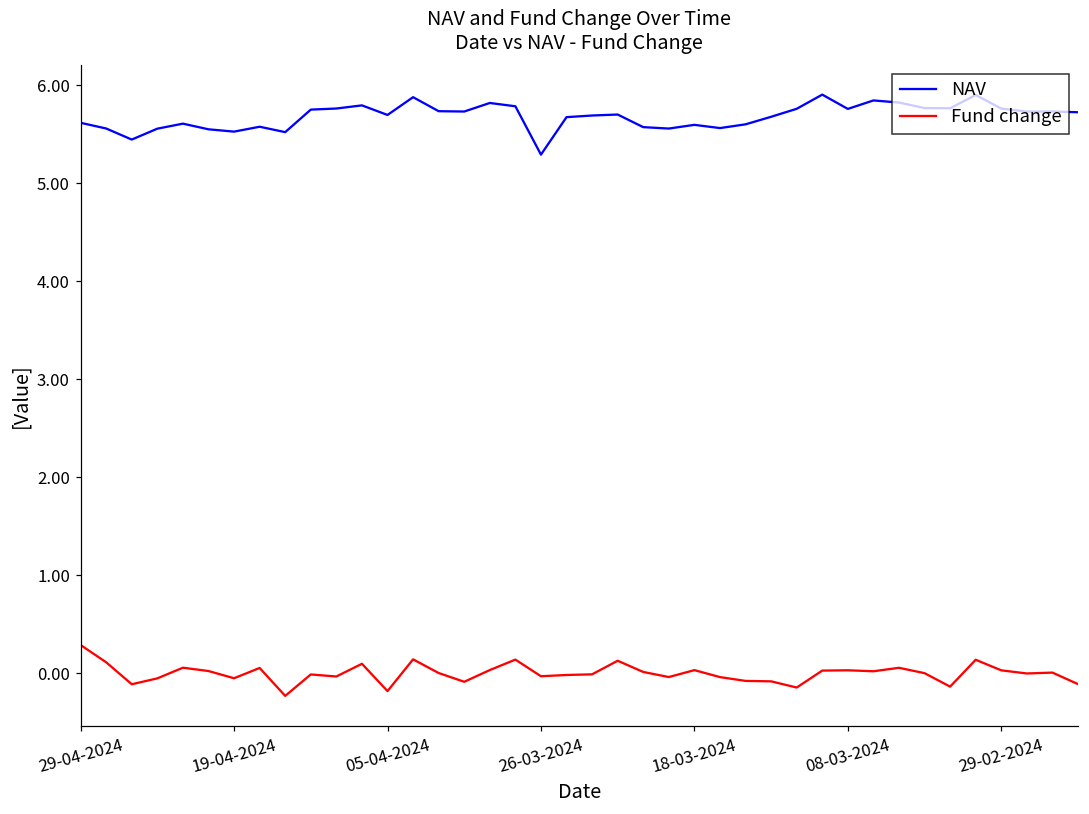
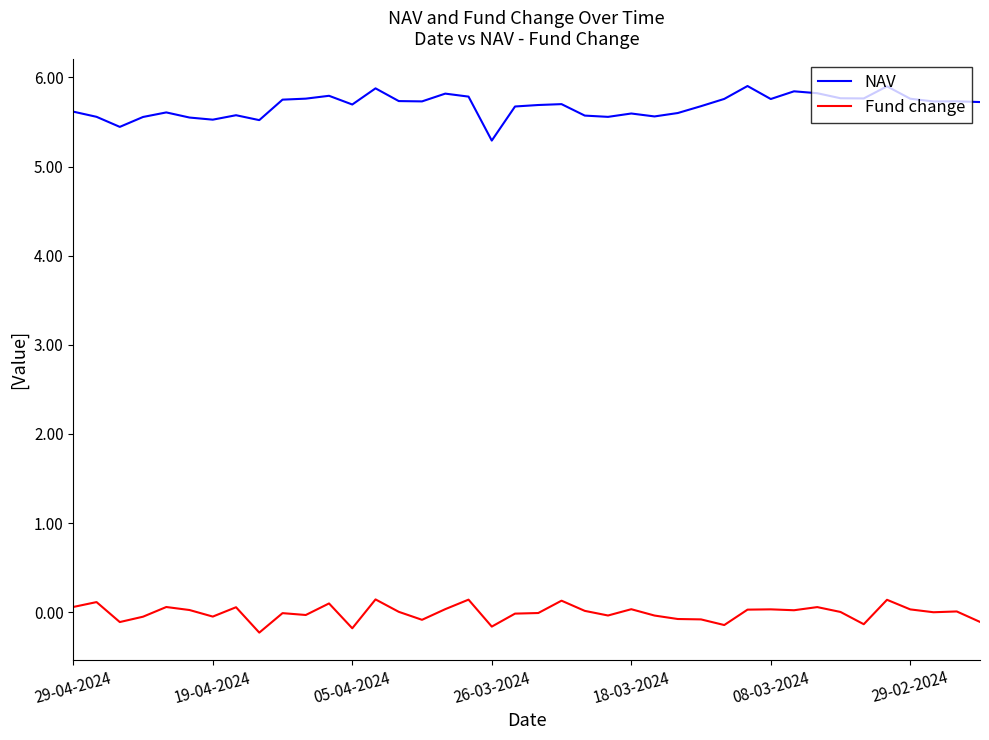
Fund change, 29-04-2024: 0.3 -> 0.1
Fund change, 26-03-2024: 0.0 -> -0.2
